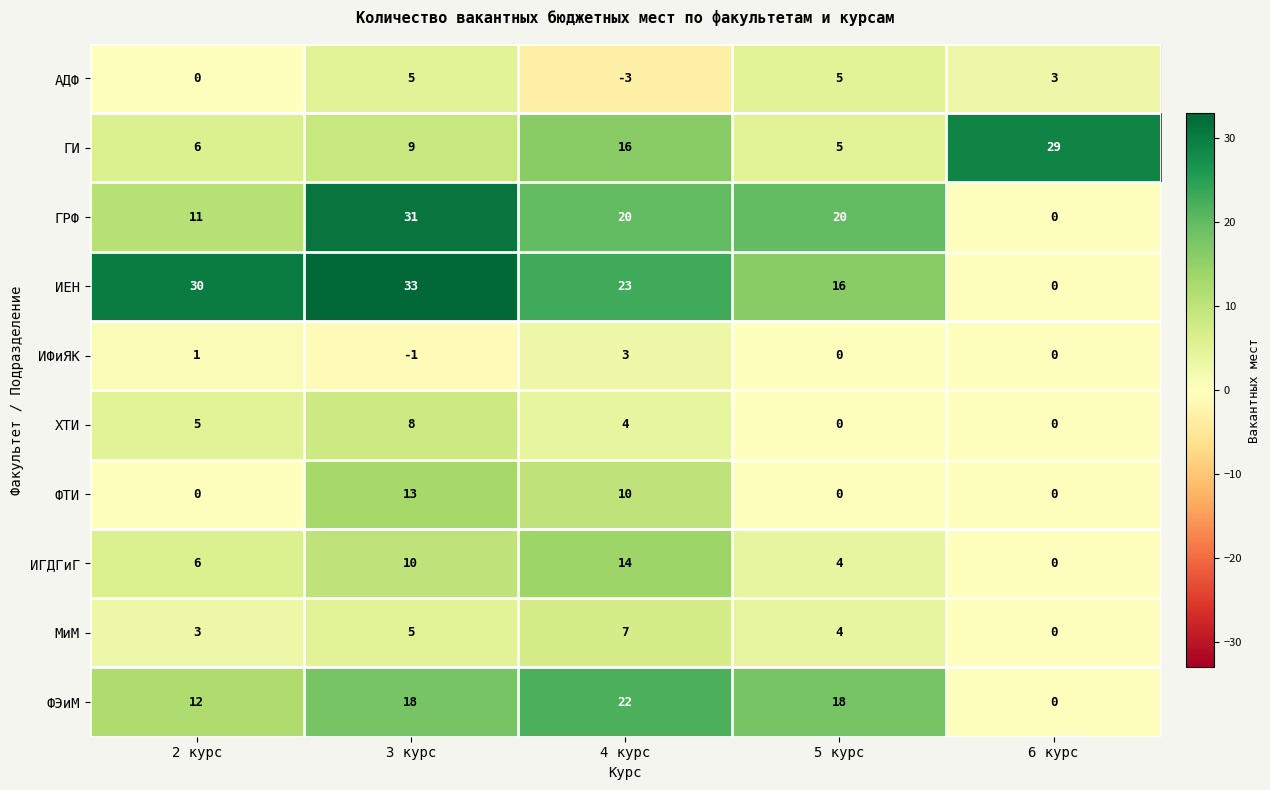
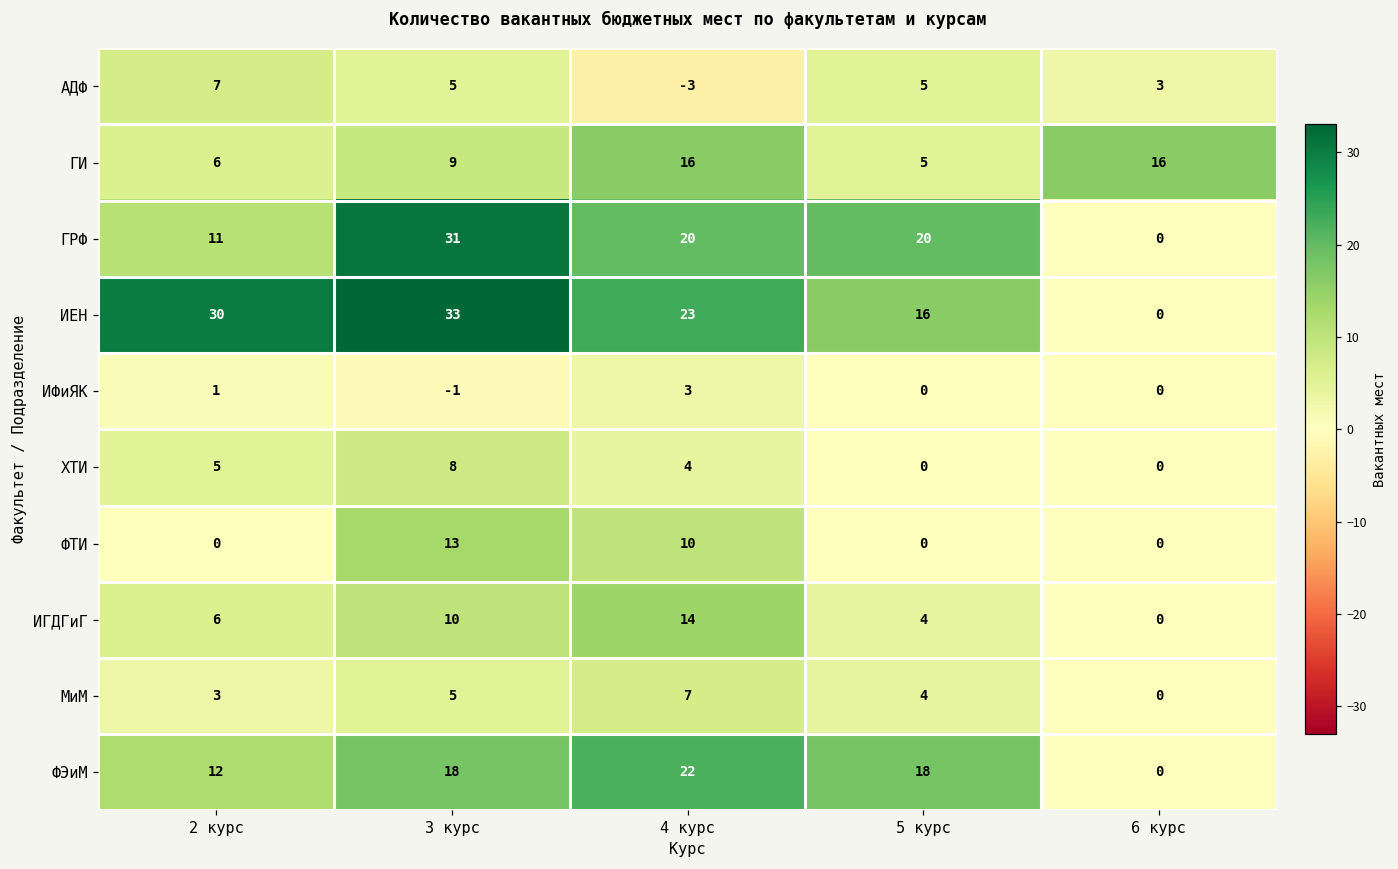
АДФ, 2 курс: 0 -> 7
ГИ, 6 курс: 29 -> 16
